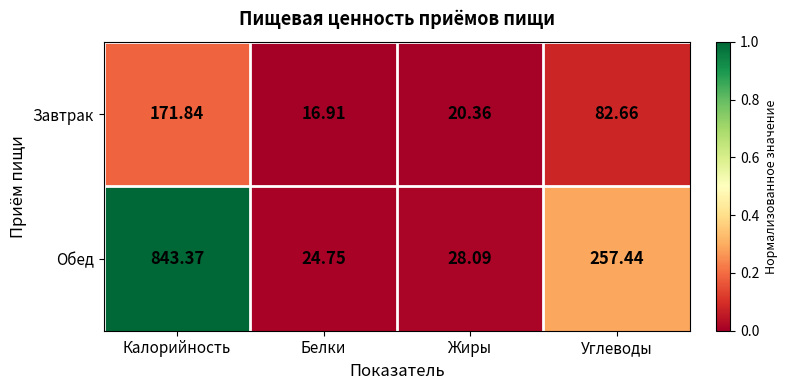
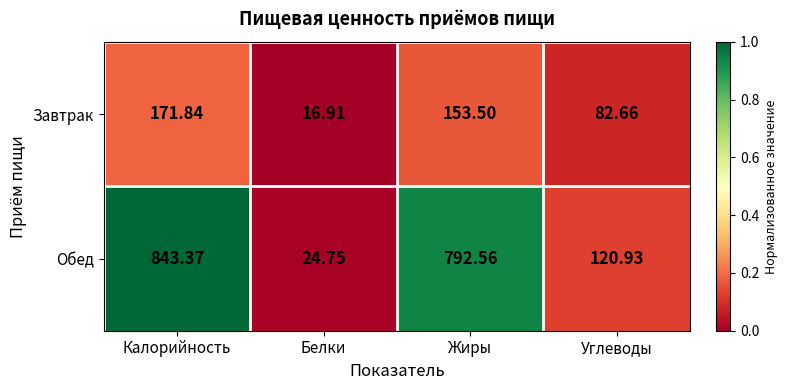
Завтрак, Жиры: 20.36 -> 153.50
Обед, Жиры: 28.09 -> 792.56
Обед, Углеводы: 257.44 -> 120.93
